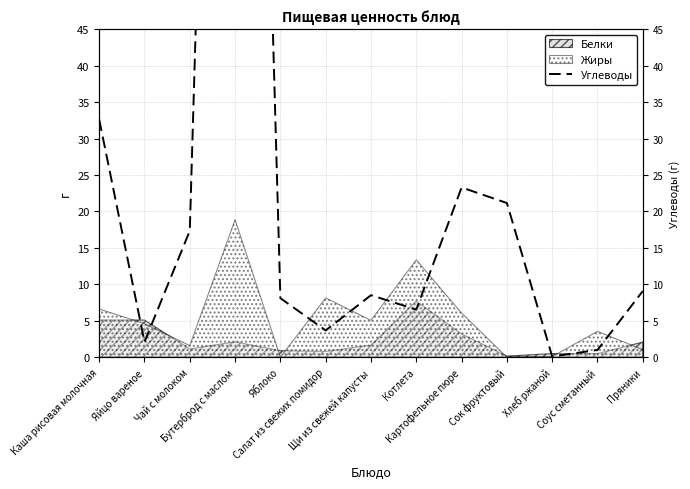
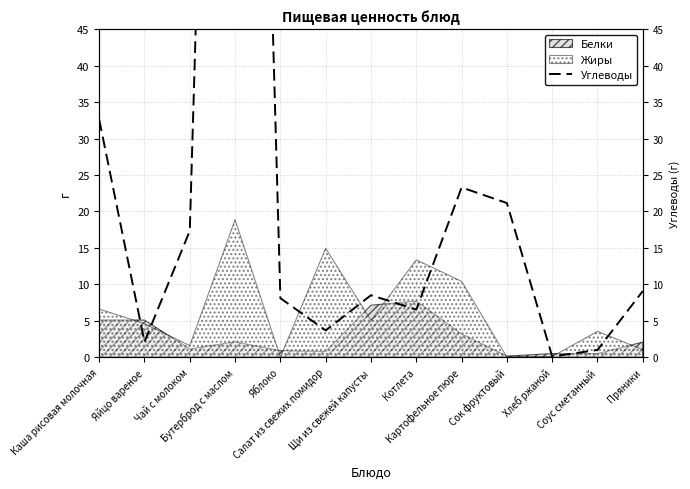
Жиры, Салат из свежих помидор: 8 -> 15
Белки, Щи из свежей капусты: 2 -> 7
Жиры, Картофельное пюре: 6 -> 10
